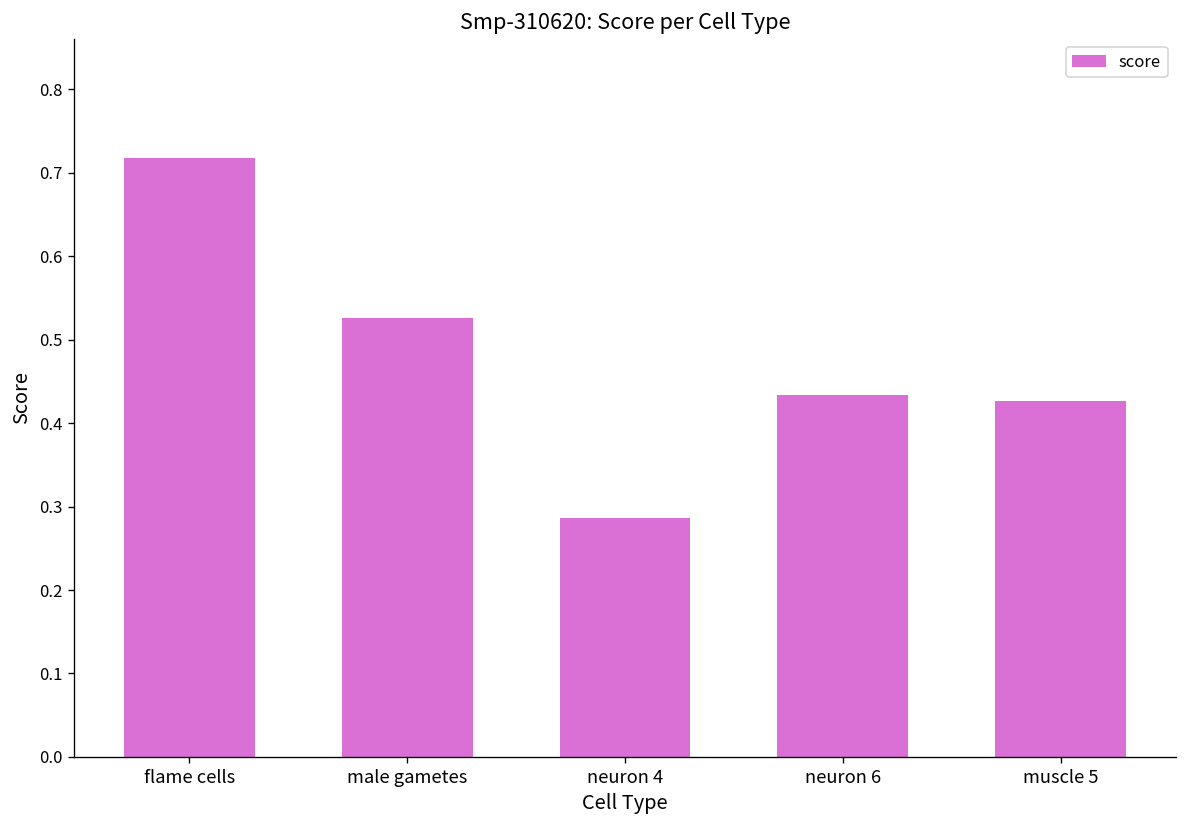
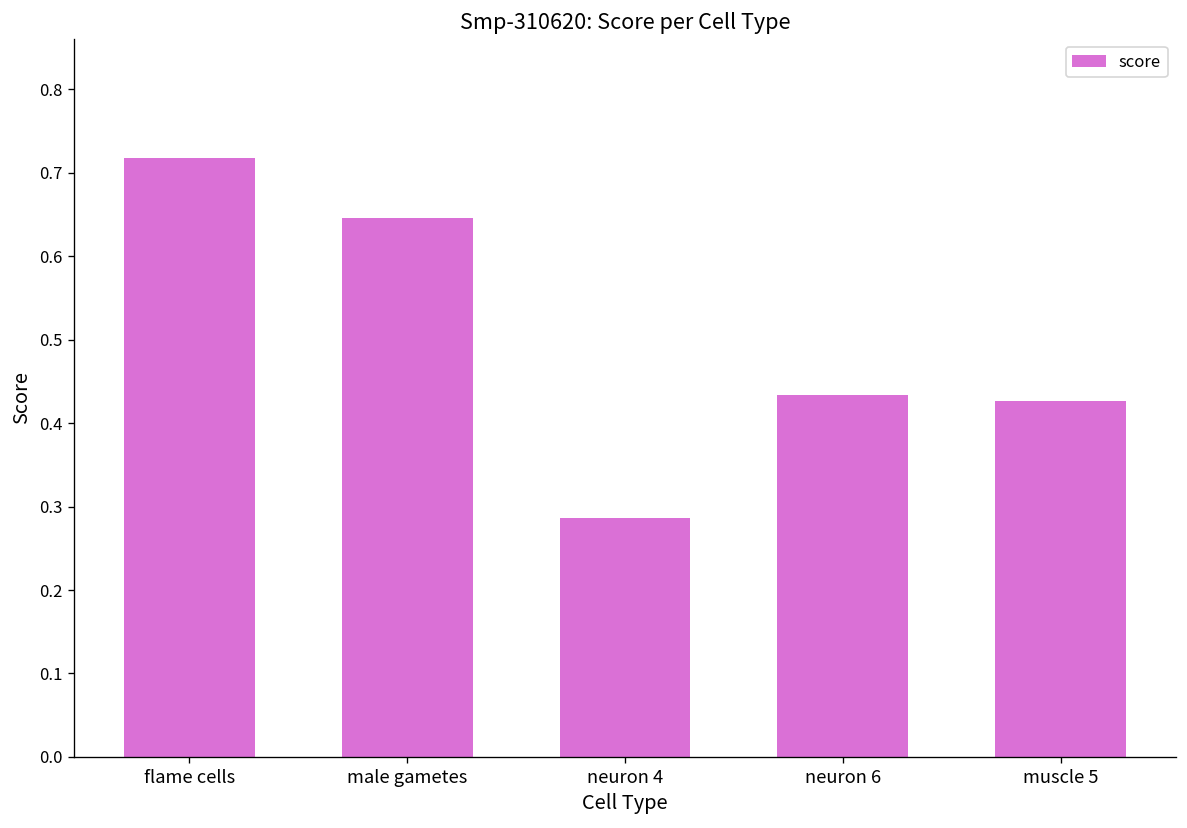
male gametes: 0.53 -> 0.65
